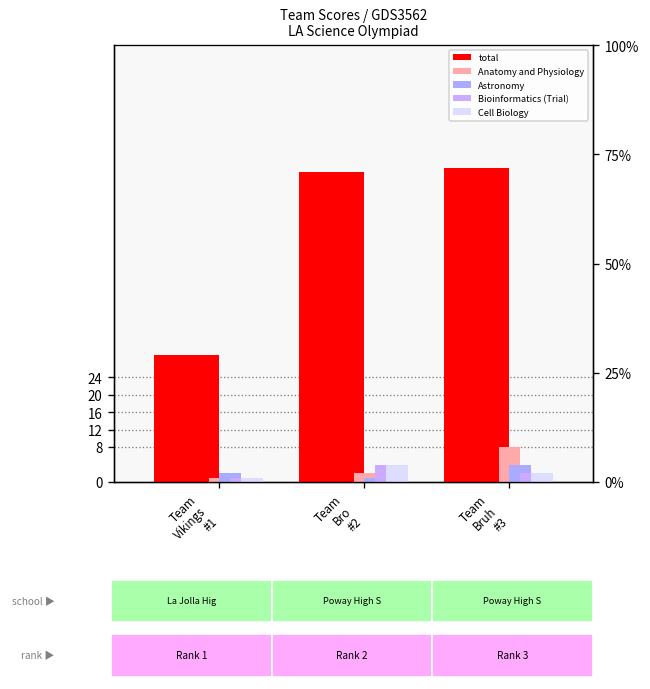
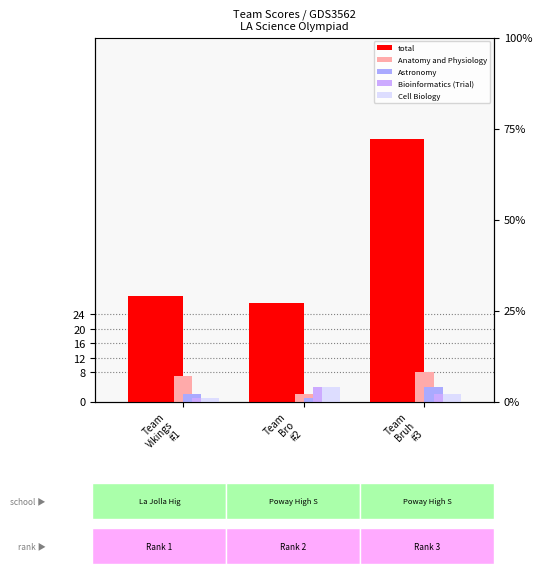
Anatomy and Physiology, Team Vikings #1: 1 -> 7
total, Team Bro #2: 71 -> 27
